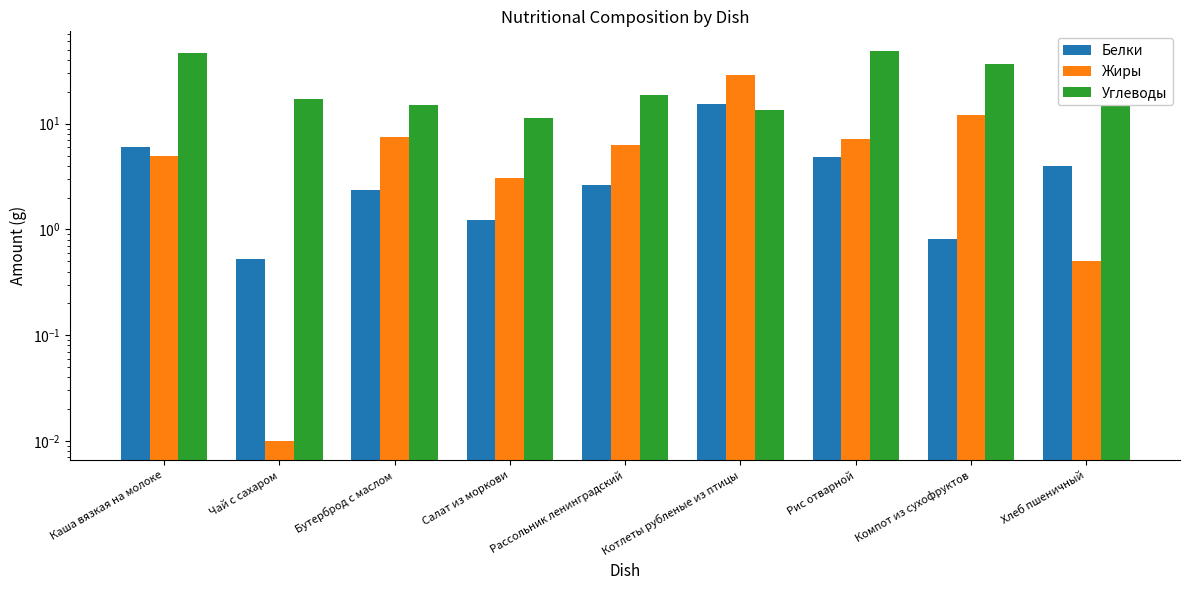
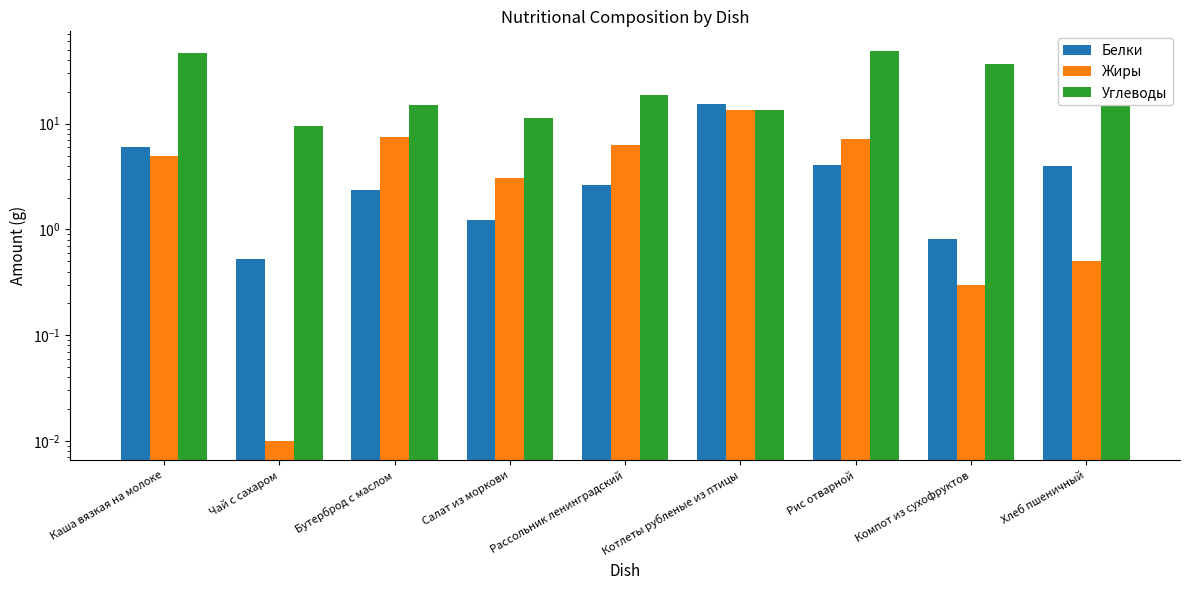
Углеводы, Чай с сахаром: 17 -> 9
Жиры, Котлеты рубленые из птицы: 29 -> 14
Белки, Рис отварной: 5 -> 4.1
Жиры, Компот из сухофруктов: 12 -> 0.3
